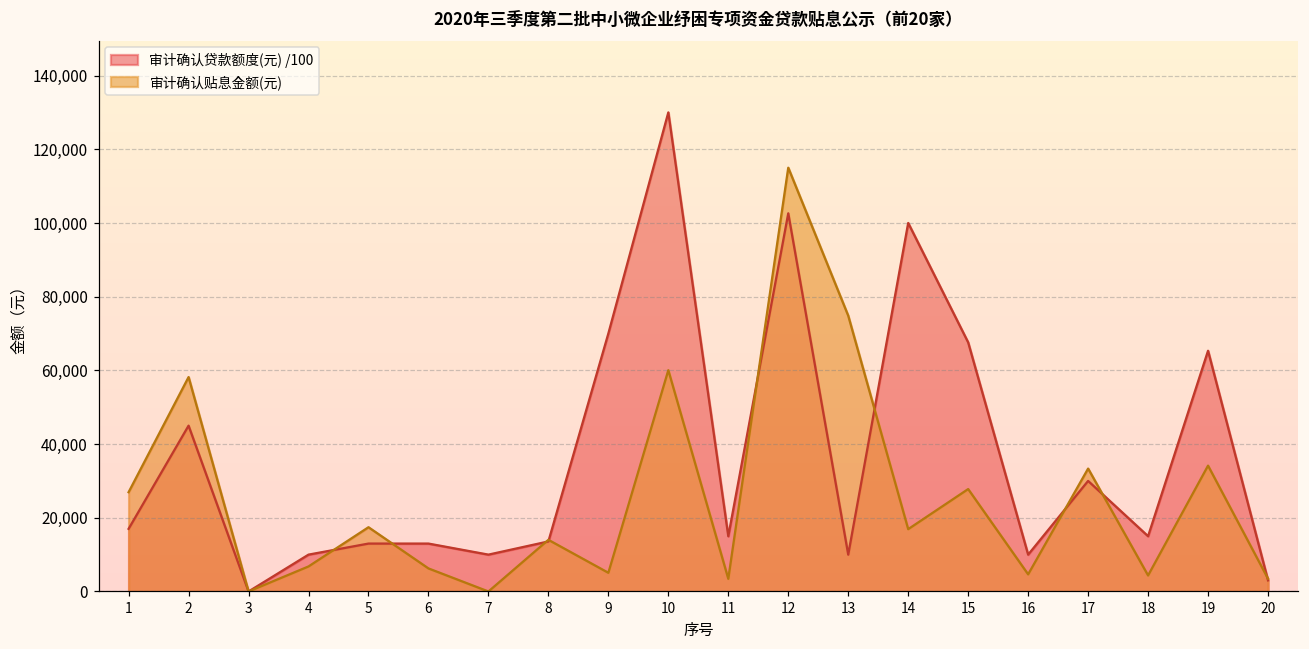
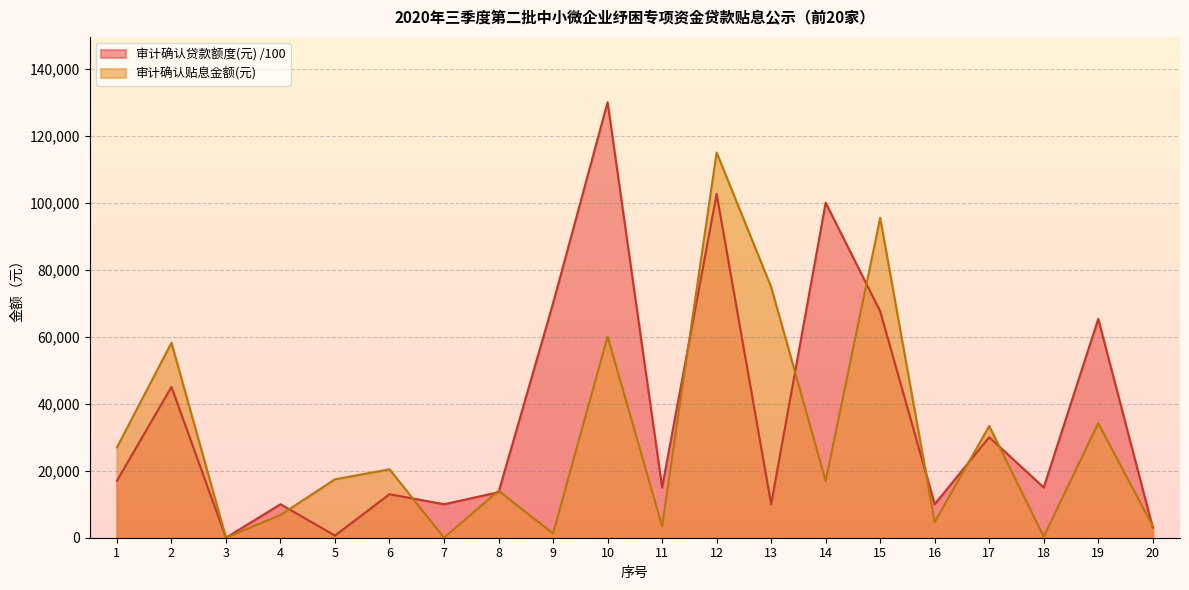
审计确认贷款额度(元) /100, 5: 13,000 -> 1,000
审计确认贴息金额(元), 6: 6,000 -> 20,000
审计确认贴息金额(元), 9: 5,000 -> 1,000
审计确认贴息金额(元), 15: 28,000 -> 95,000
审计确认贴息金额(元), 18: 4,000 -> 0
